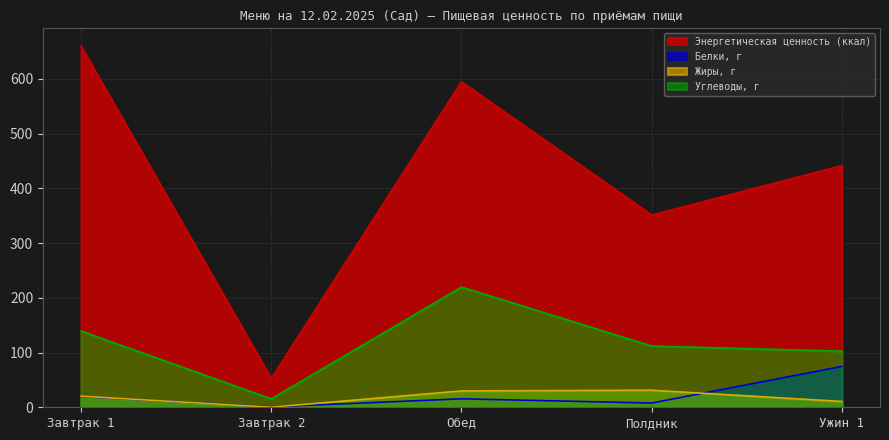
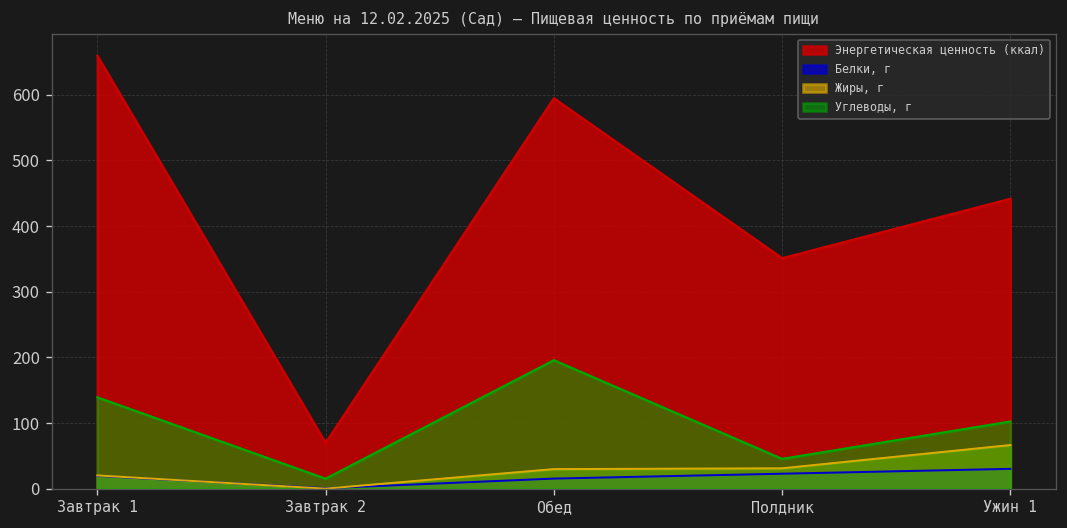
Энергетическая ценность (ккал), Завтрак 2: 50 -> 70
Углеводы, г, Обед: 220 -> 200
Белки, г, Полдник: 10 -> 20
Углеводы, г, Полдник: 110 -> 50
Белки, г, Ужин 1: 70 -> 30
Жиры, г, Ужин 1: 10 -> 70
